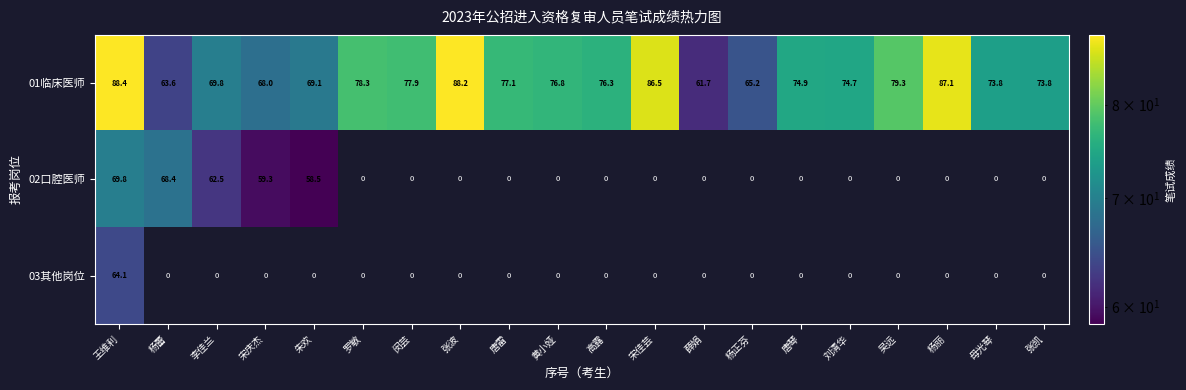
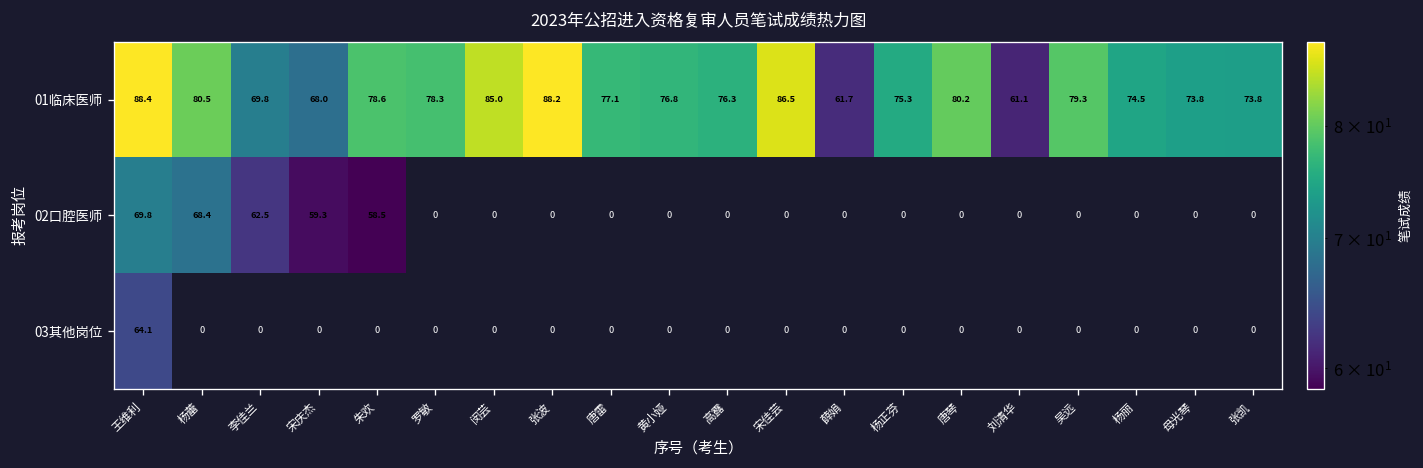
01临床医师, 杨蕾: 63.6 -> 80.5
01临床医师, 朱欢: 69.1 -> 78.6
01临床医师, 闵芸: 77.9 -> 85.0
01临床医师, 杨正芬: 65.2 -> 75.3
01临床医师, 唐琴: 74.9 -> 80.2
01临床医师, 刘清华: 74.7 -> 61.1
01临床医师, 杨丽: 87.1 -> 74.5
